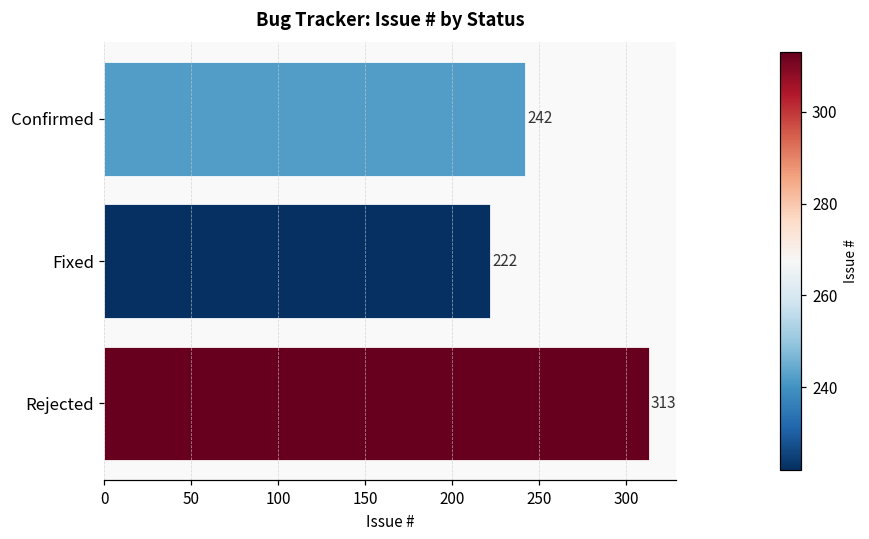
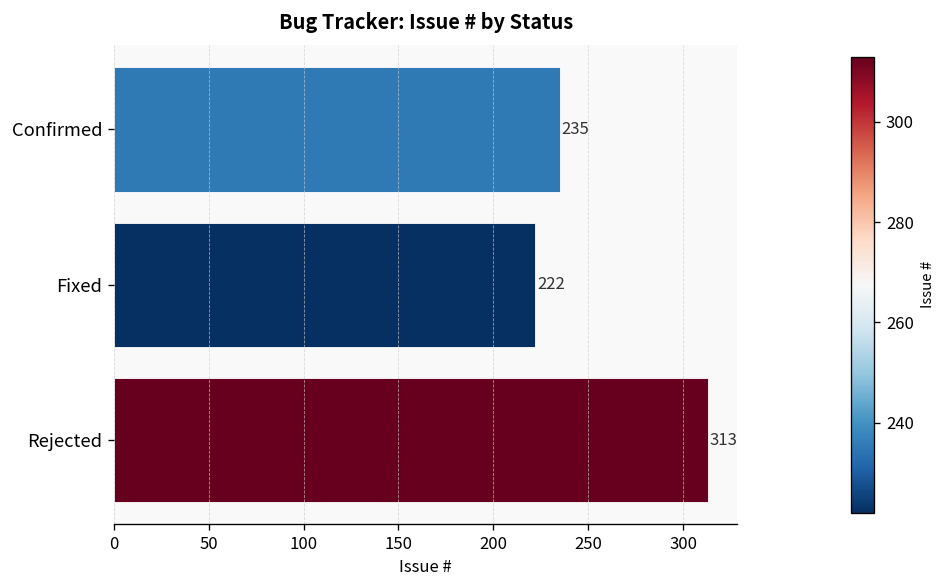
Confirmed: 242 -> 235
